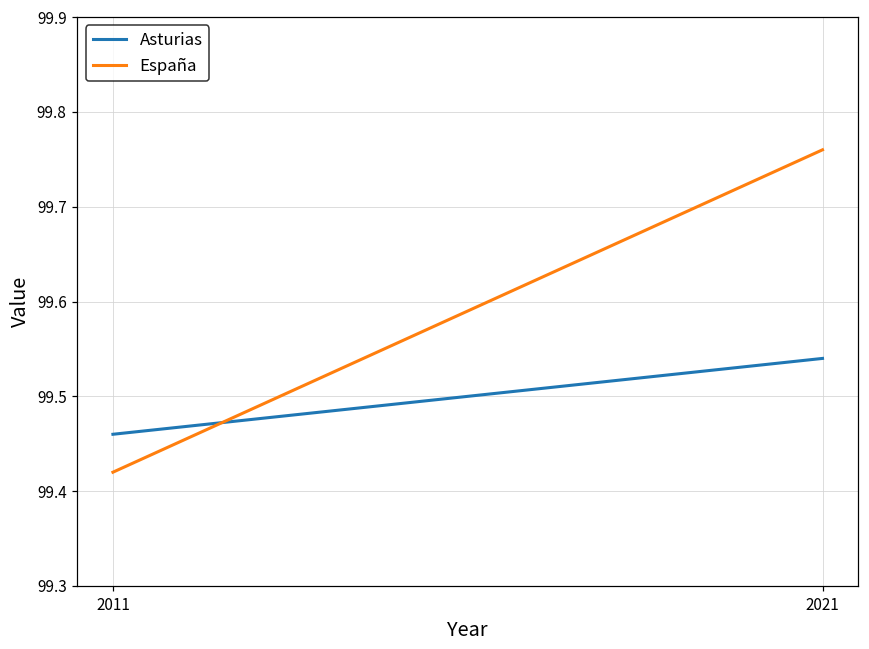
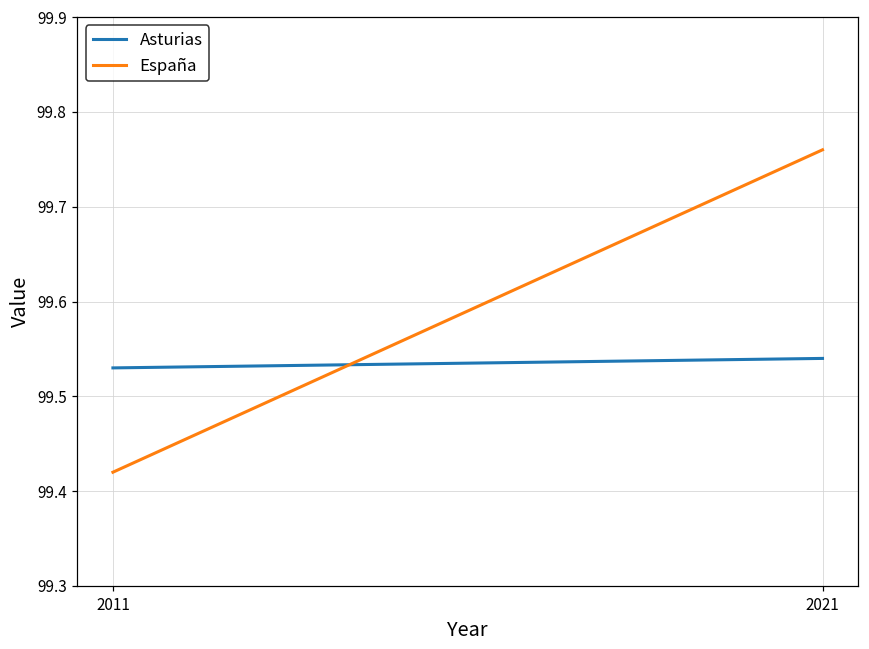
Asturias, 2011: 99.46 -> 99.53
